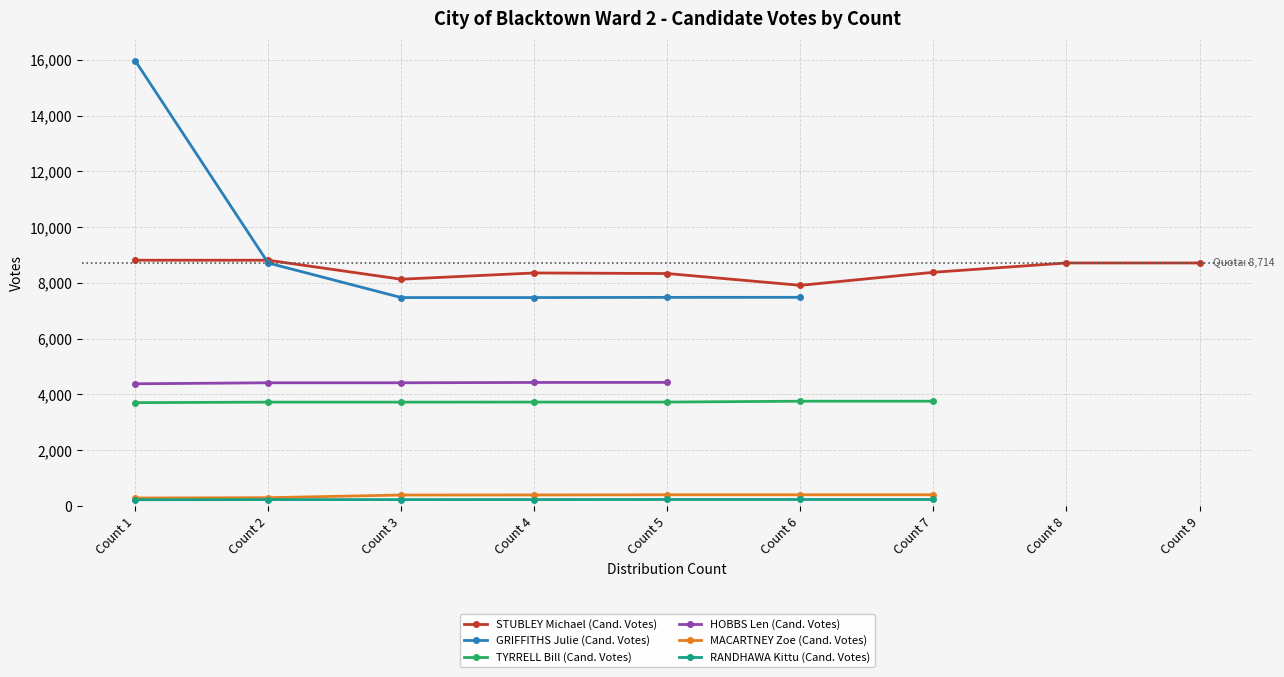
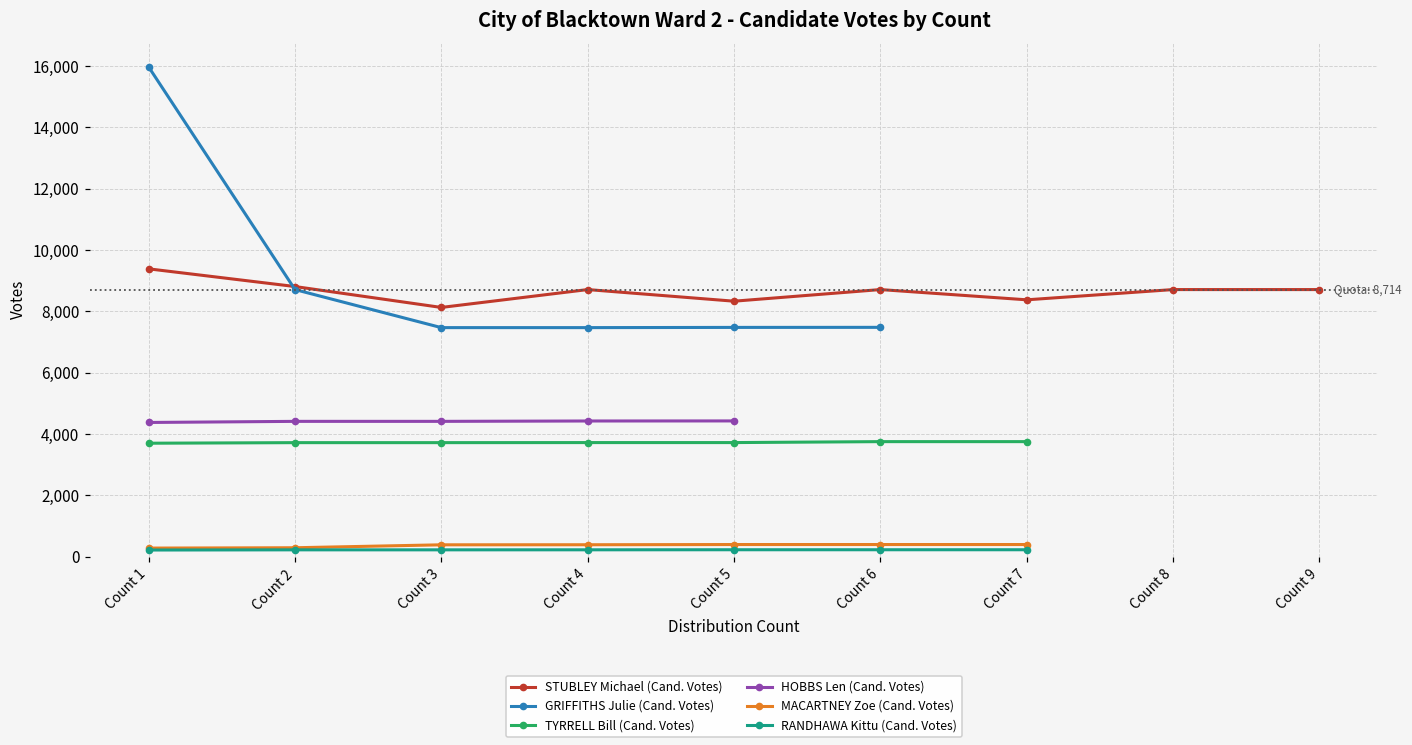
STUBLEY Michael (Cand. Votes), Count 1: 8,800 -> 9,400
STUBLEY Michael (Cand. Votes), Count 4: 8,400 -> 8,700
STUBLEY Michael (Cand. Votes), Count 6: 7,900 -> 8,700
